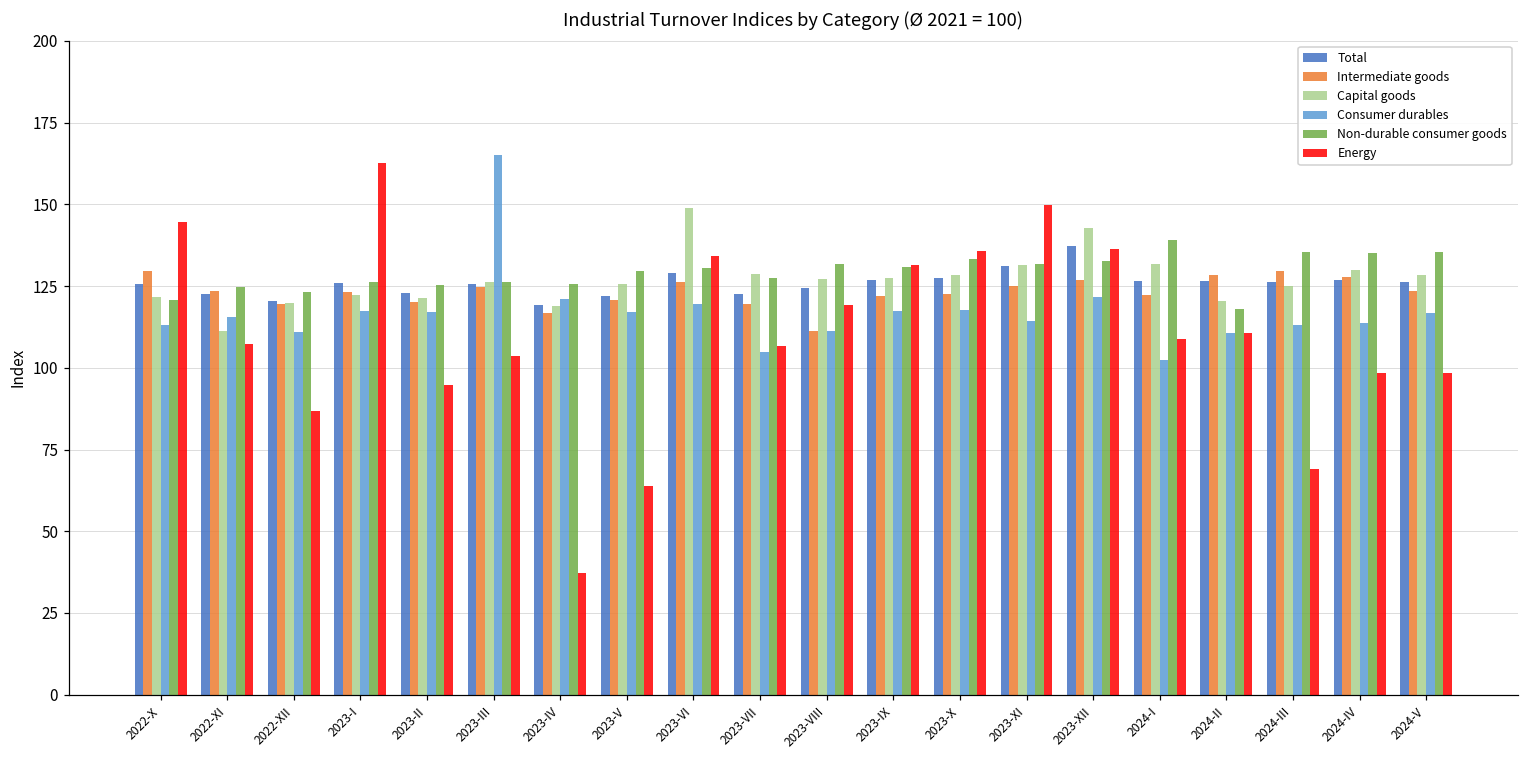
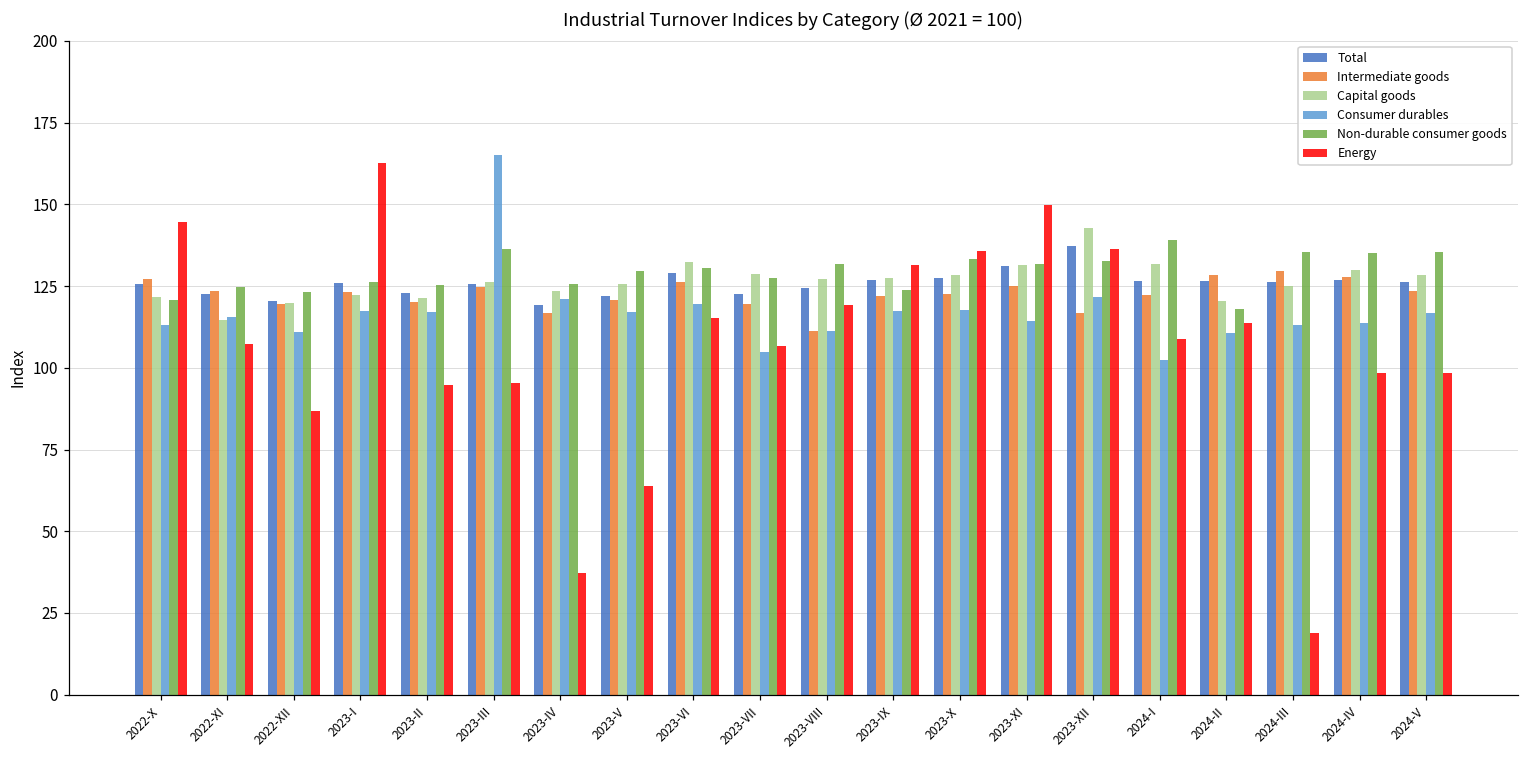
Intermediate goods, 2022-X: 130 -> 127
Capital goods, 2022-XI: 111 -> 115
Non-durable consumer goods, 2023-III: 126 -> 136
Energy, 2023-III: 104 -> 95
Capital goods, 2023-IV: 119 -> 124
Capital goods, 2023-VI: 149 -> 132
Energy, 2023-VI: 134 -> 115
Non-durable consumer goods, 2023-IX: 131 -> 124
Intermediate goods, 2023-XII: 127 -> 117
Energy, 2024-II: 111 -> 114
Energy, 2024-III: 69 -> 19
